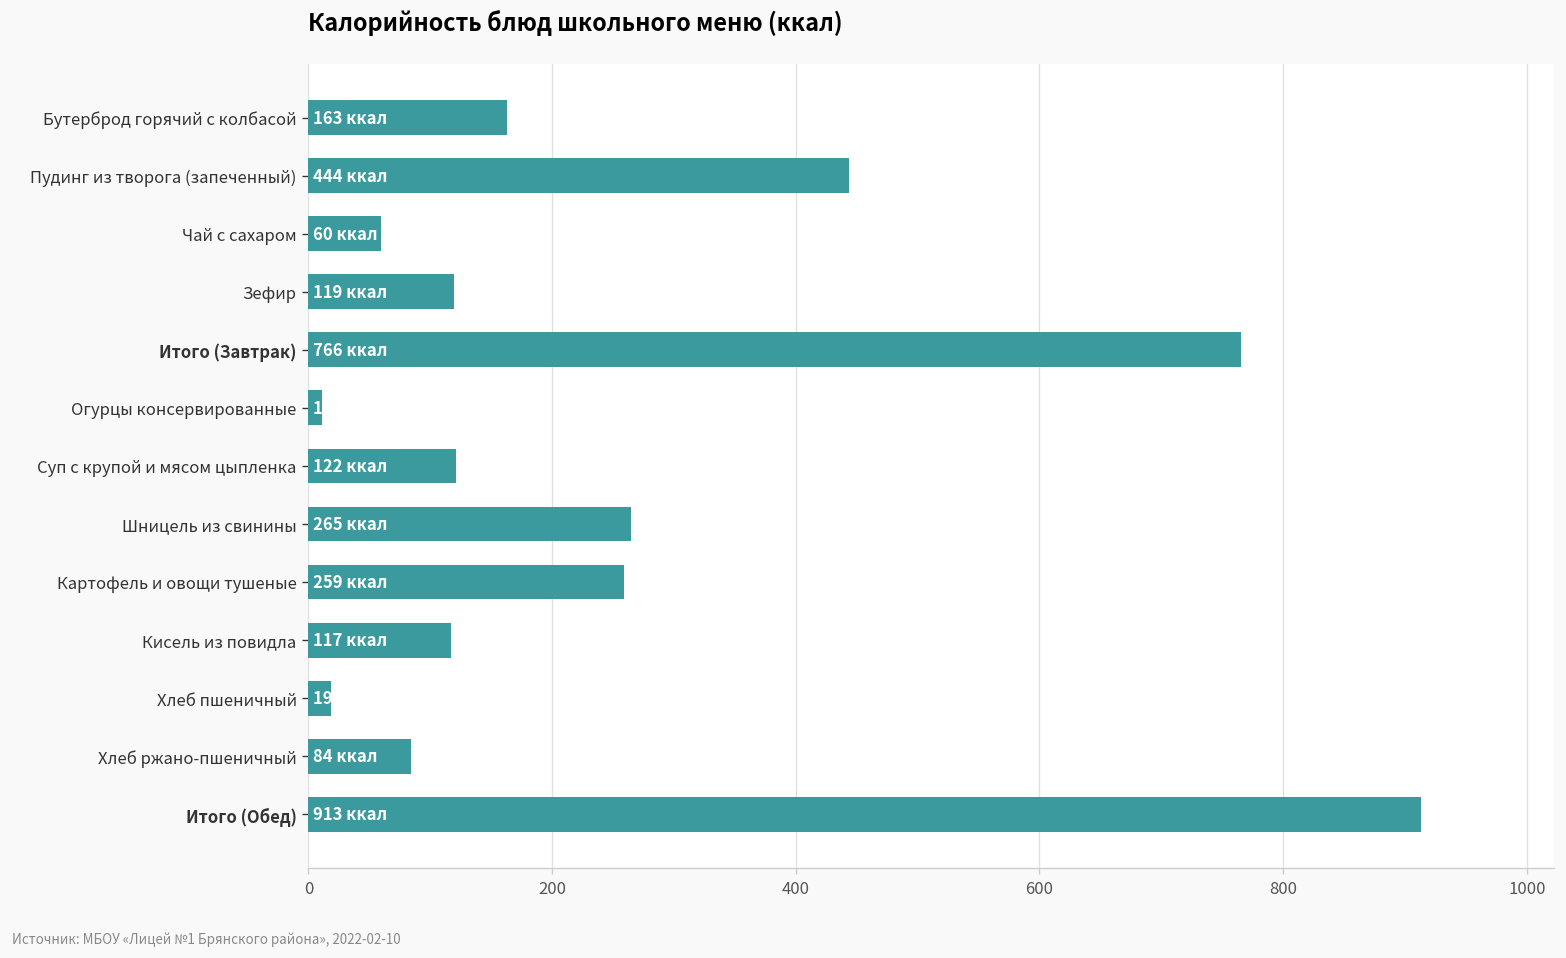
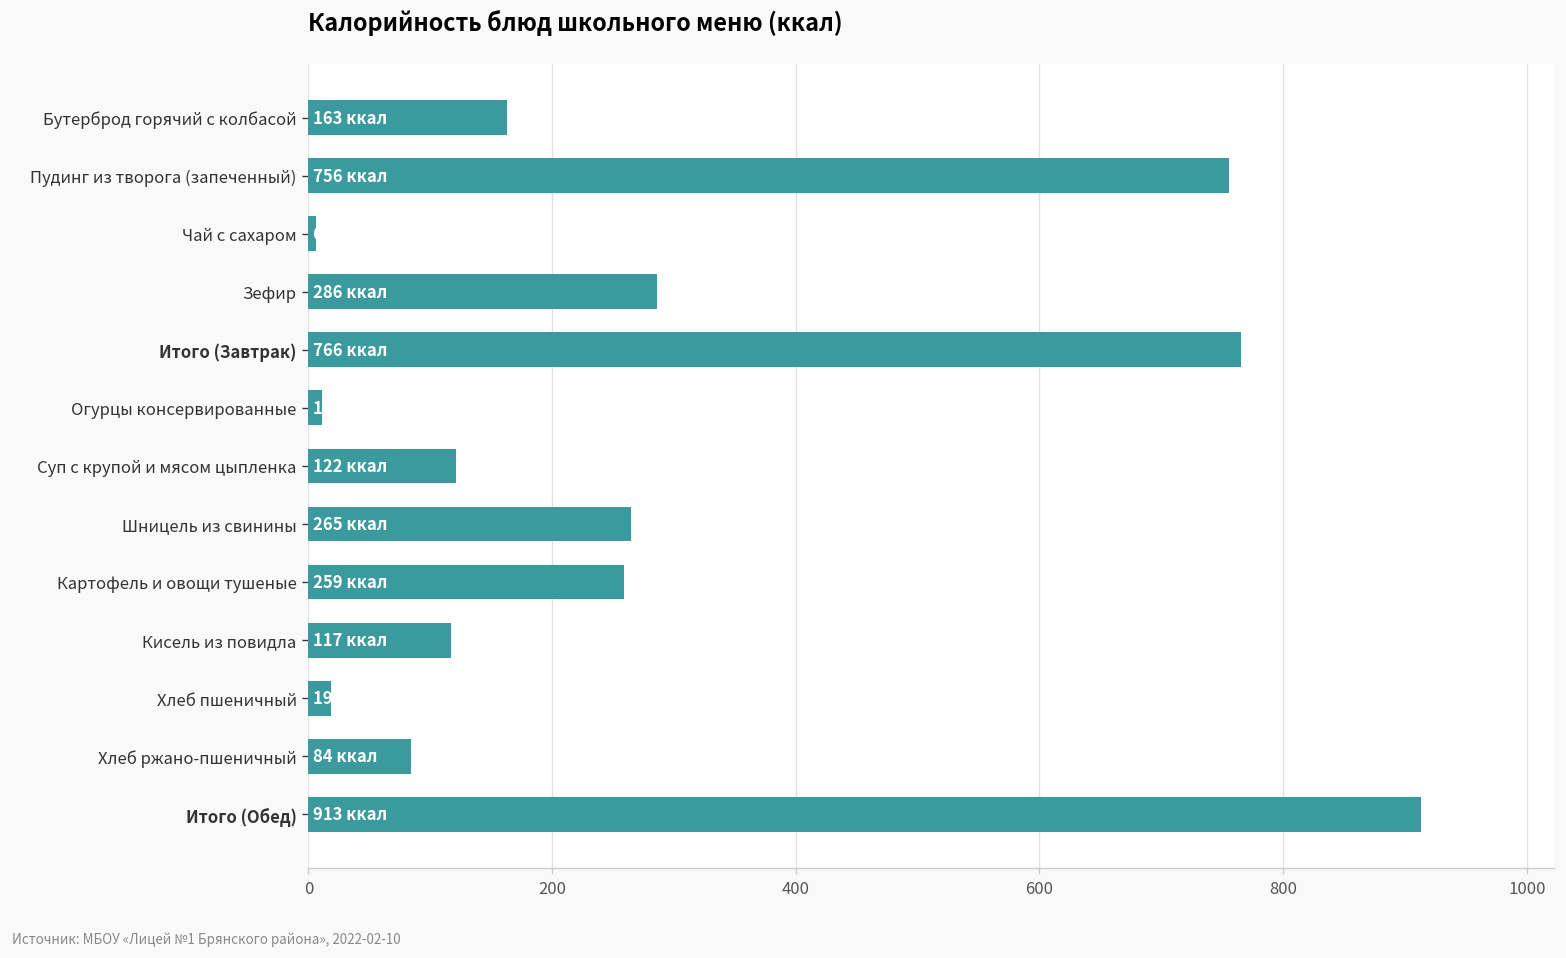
Пудинг из творога (запеченный): 444 -> 756
Чай с сахаром: 60 -> 6
Зефир: 119 -> 286
